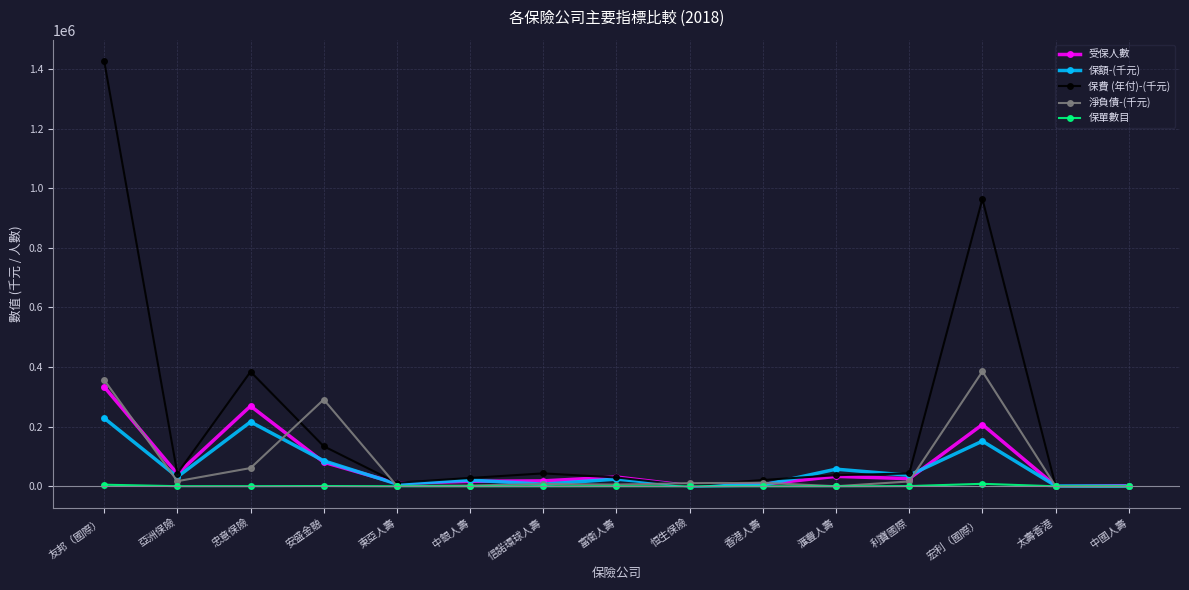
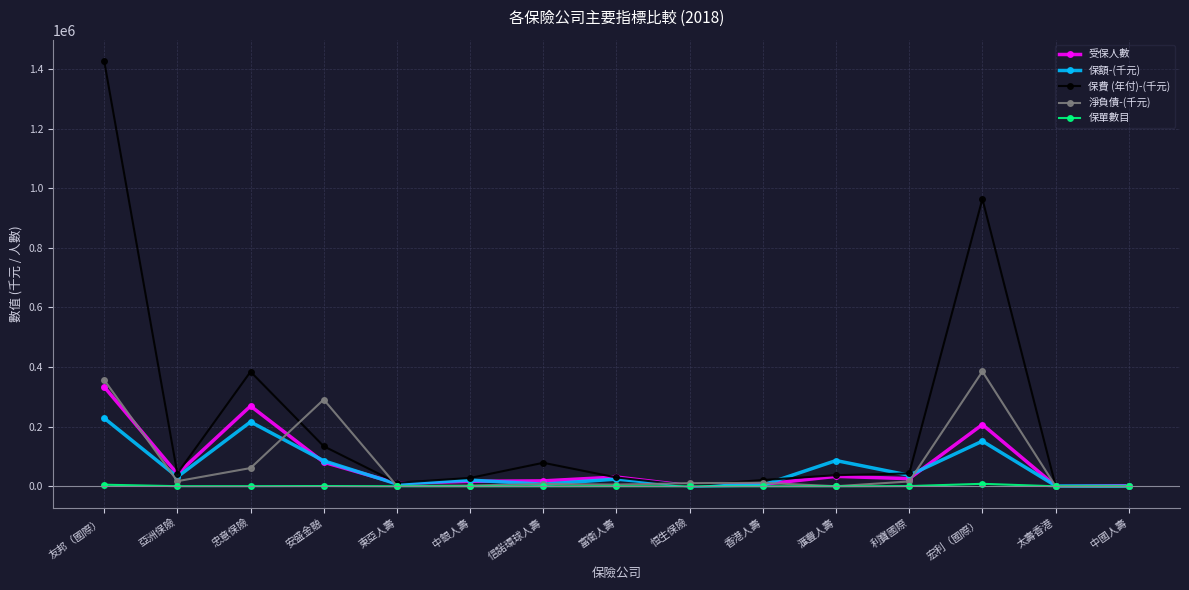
保費 (年付)-(千元), 信諾環球人壽: 40000 -> 80000
保額-(千元), 滙豐人壽: 60000 -> 90000
